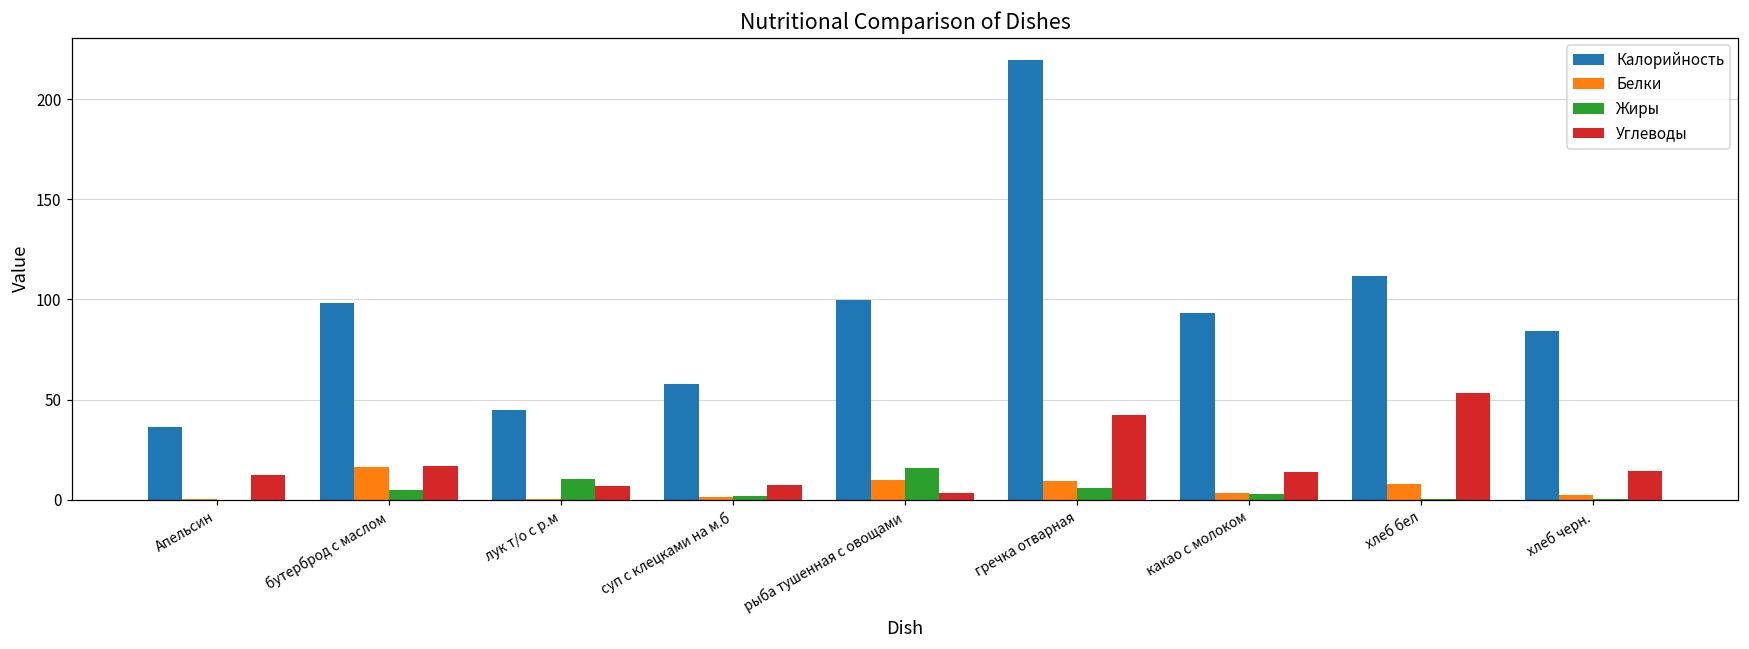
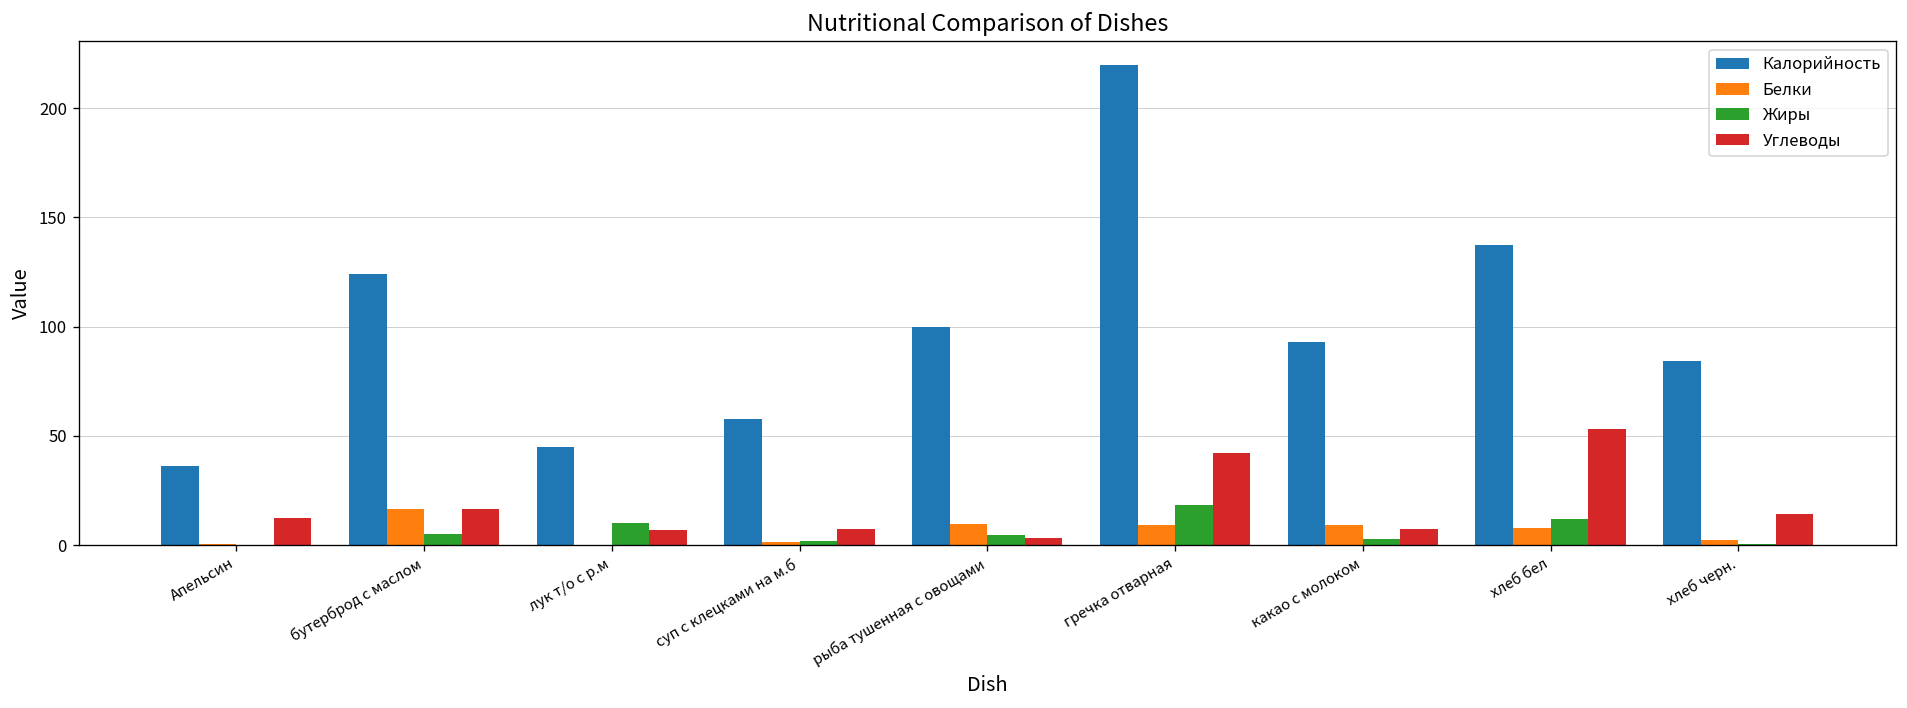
Калорийность, бутерброд с маслом: 98 -> 124
Жиры, рыба тушенная с овощами: 16 -> 5
Жиры, гречка отварная: 6 -> 18
Белки, какао с молоком: 4 -> 9
Углеводы, какао с молоком: 14 -> 7
Калорийность, хлеб бел: 112 -> 138
Жиры, хлеб бел: 0 -> 12
